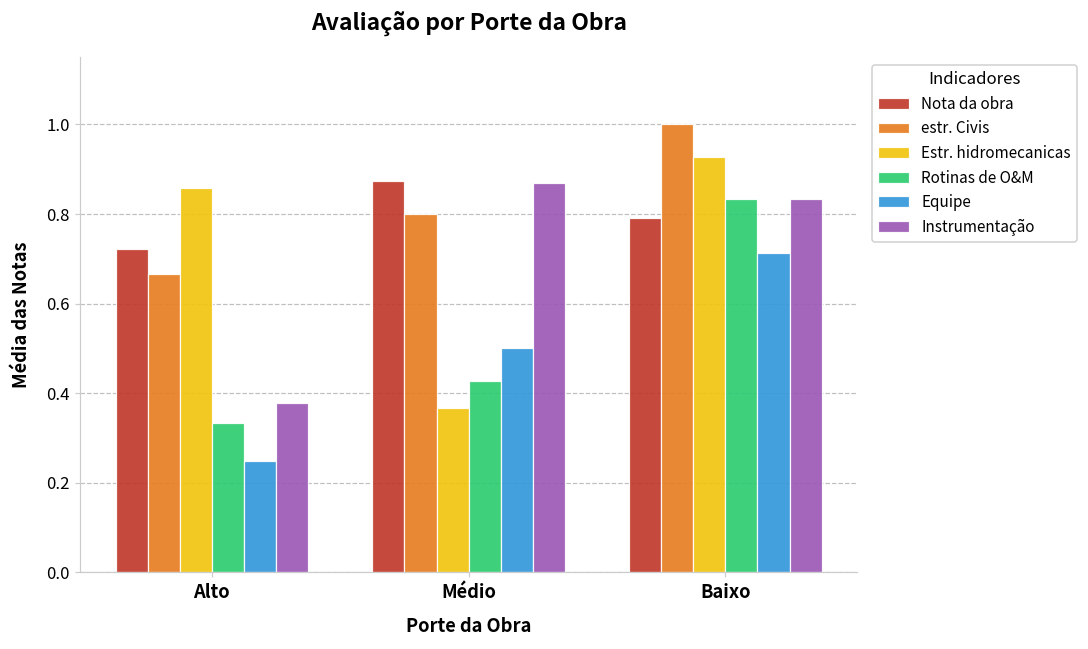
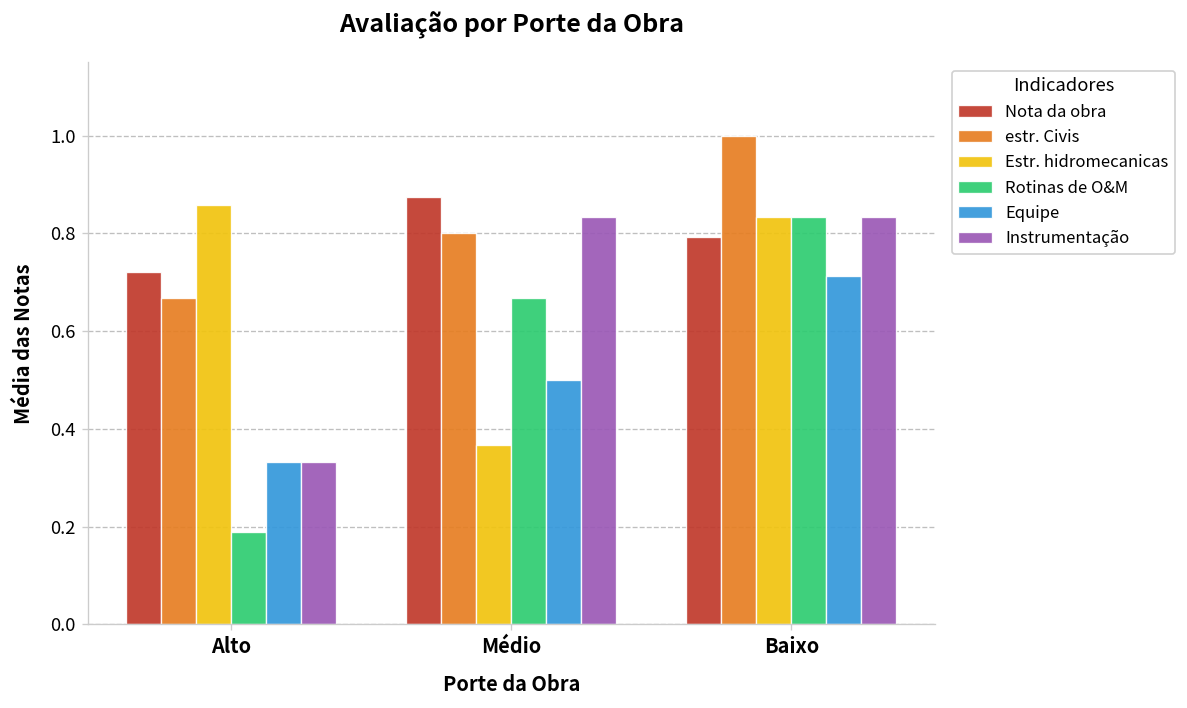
Rotinas de O&M, Alto: 0.33 -> 0.19
Equipe, Alto: 0.25 -> 0.33
Instrumentação, Alto: 0.38 -> 0.33
Rotinas de O&M, Médio: 0.43 -> 0.67
Instrumentação, Médio: 0.87 -> 0.83
Estr. hidromecanicas, Baixo: 0.93 -> 0.83
